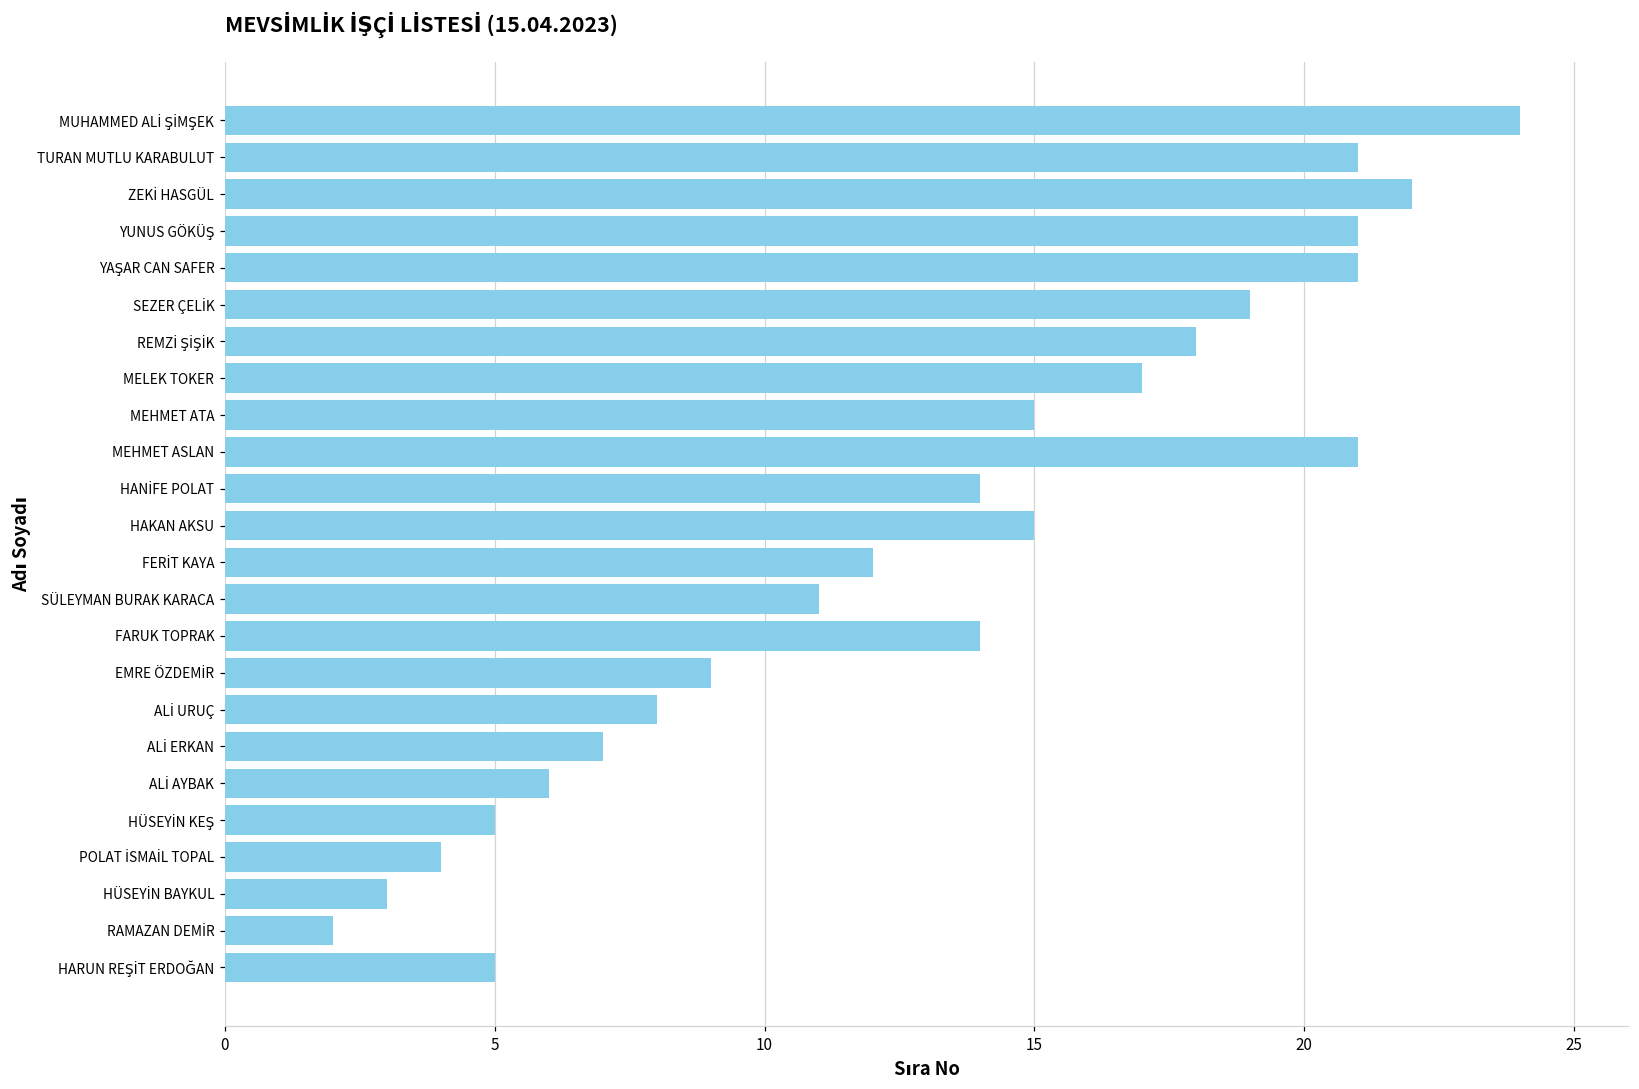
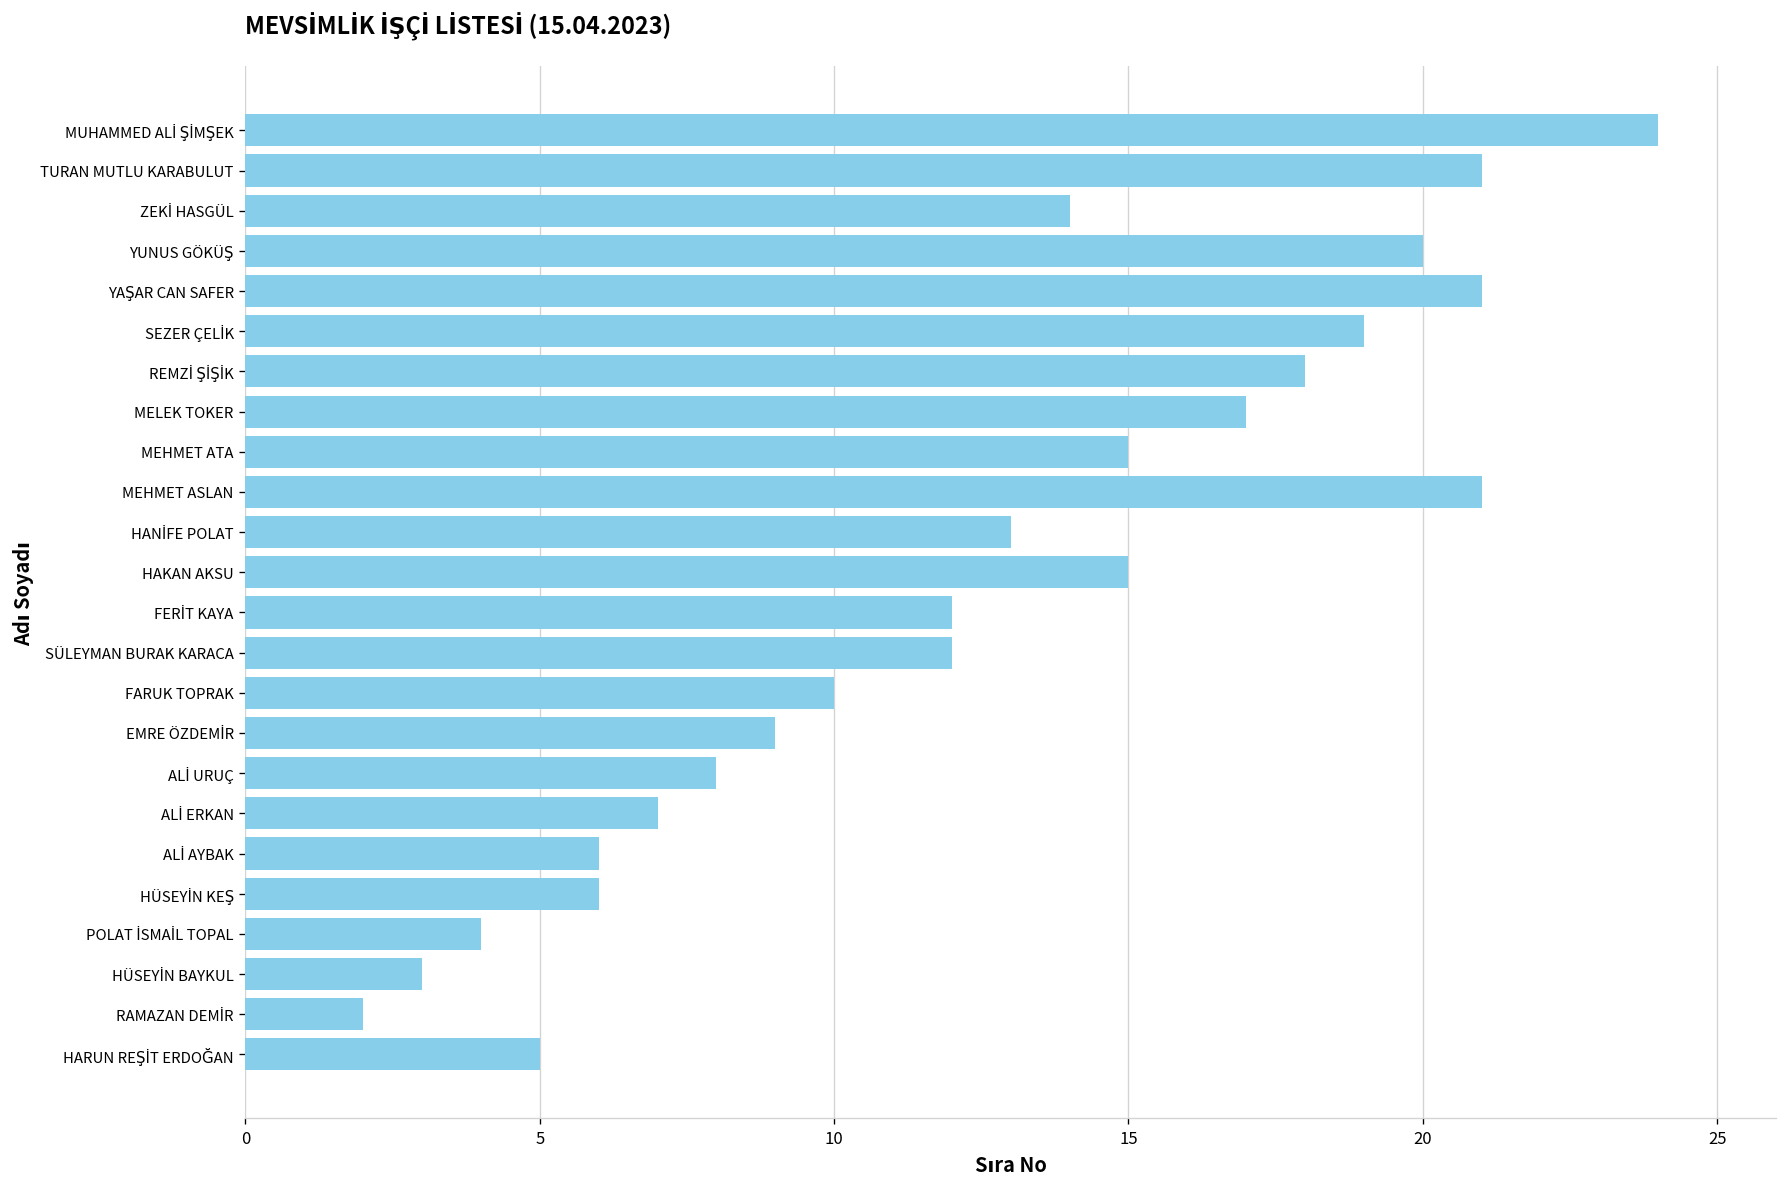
ZEKİ HASGÜL: 22 -> 14
YUNUS GÖKÜŞ: 21 -> 20
HANİFE POLAT: 14 -> 13
SÜLEYMAN BURAK KARACA: 11 -> 12
FARUK TOPRAK: 14 -> 10
HÜSEYİN KEŞ: 5 -> 6
